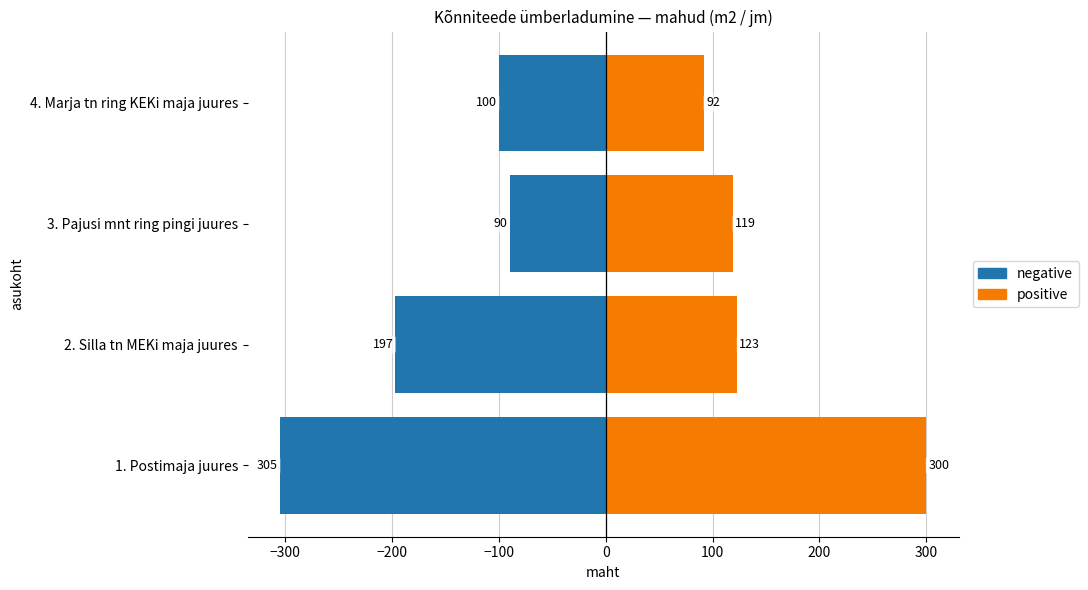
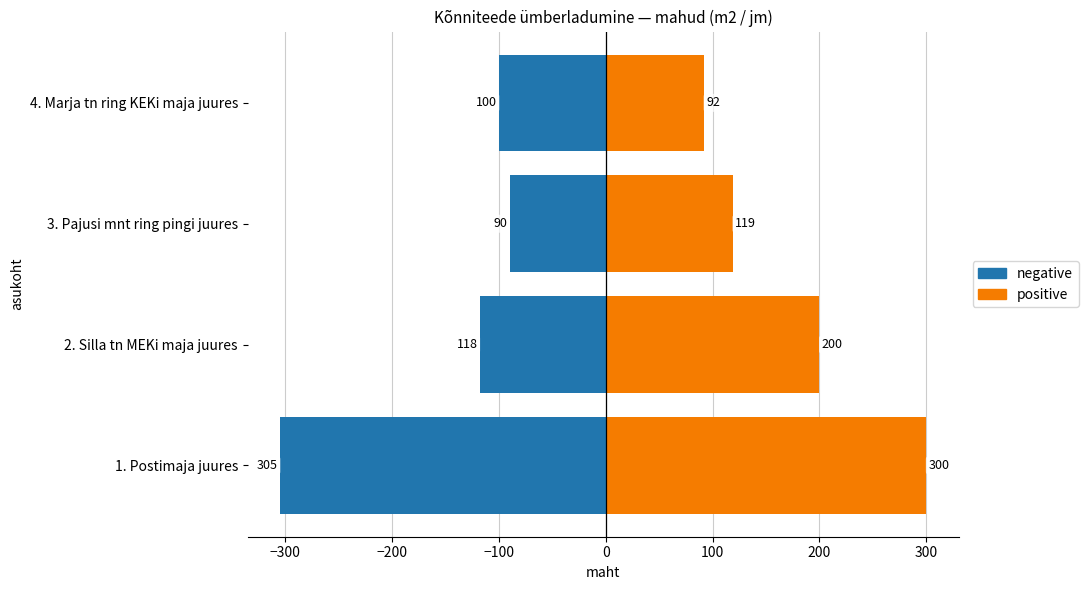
negative, 2. Silla tn MEKi maja juures: 197 -> 118
positive, 2. Silla tn MEKi maja juures: 123 -> 200
